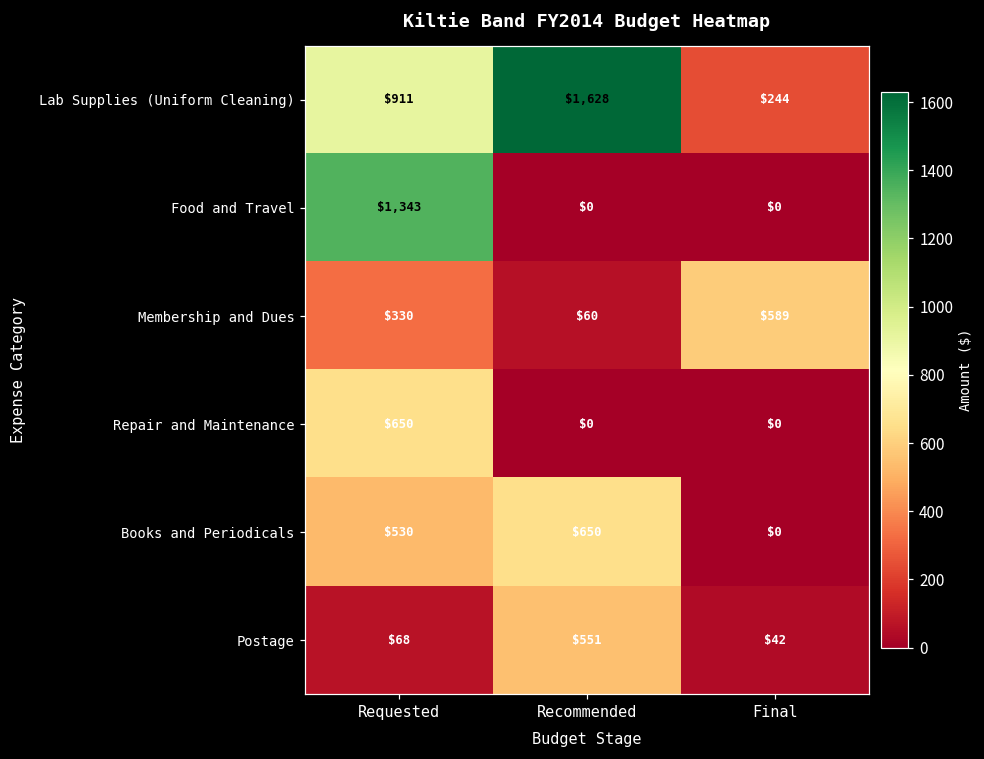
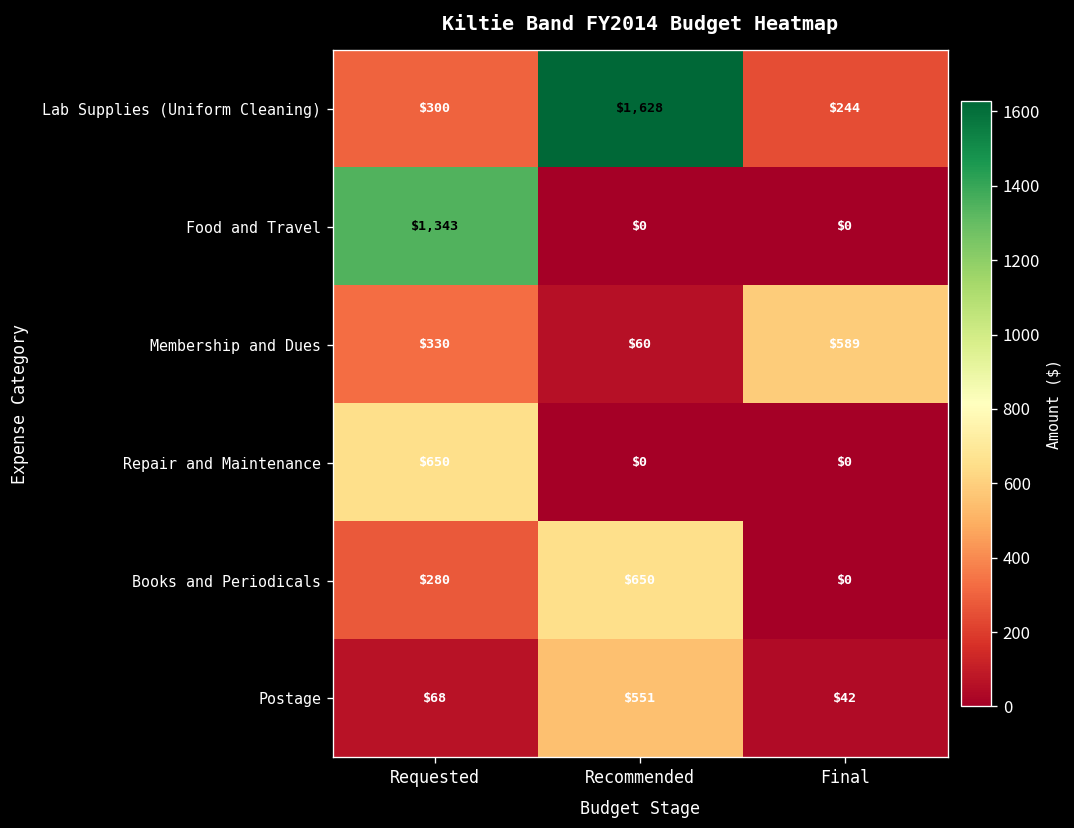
Lab Supplies (Uniform Cleaning), Requested: $911 -> $300
Books and Periodicals, Requested: $530 -> $280
